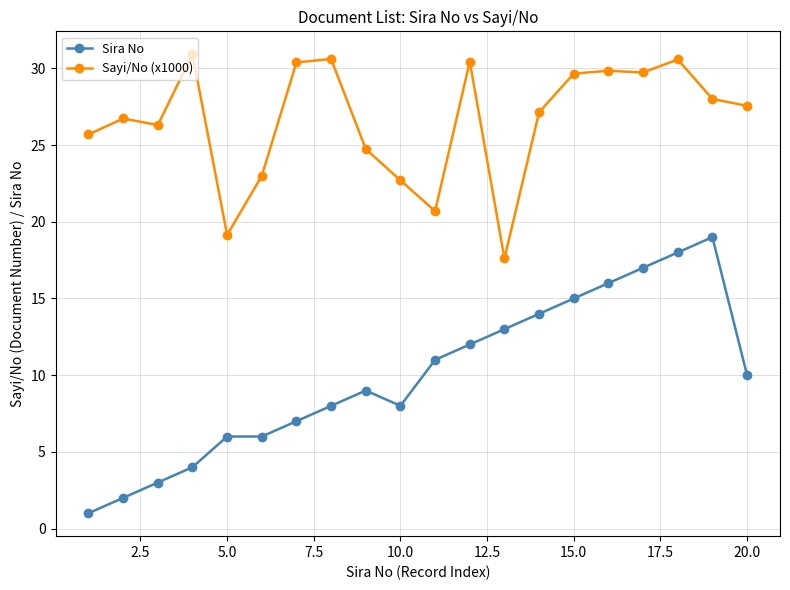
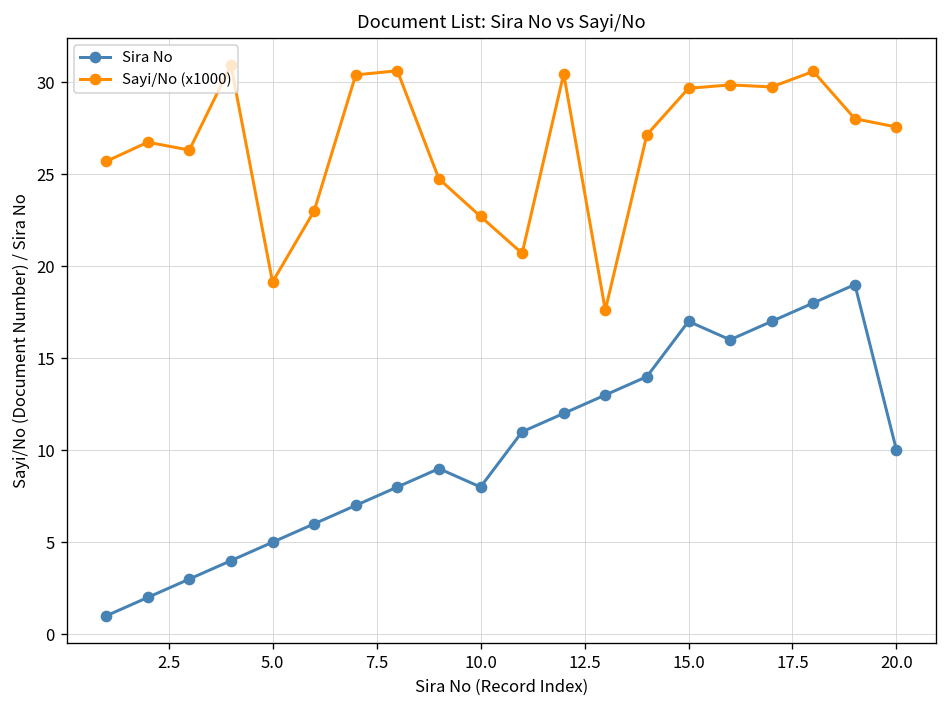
Sira No, 5.0: 6 -> 5
Sira No, 15.0: 15 -> 17
